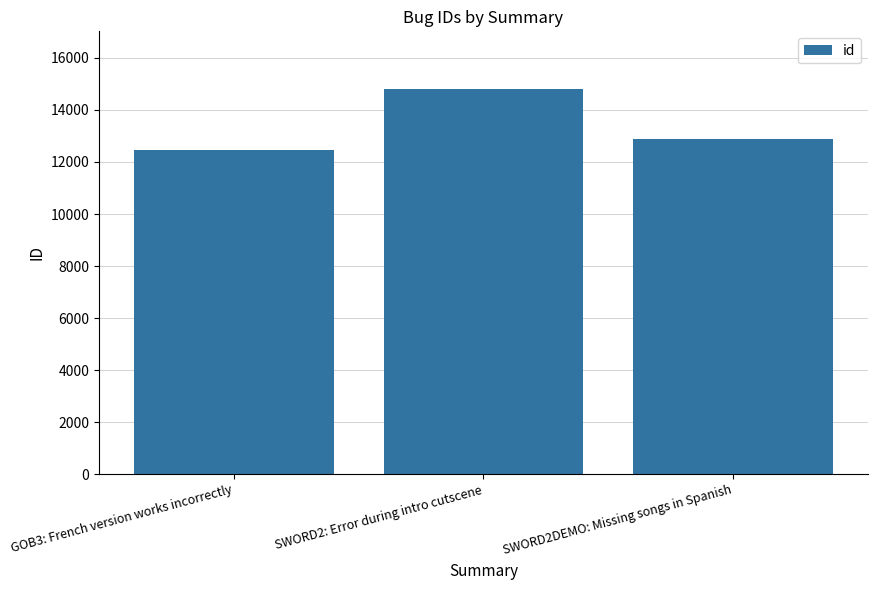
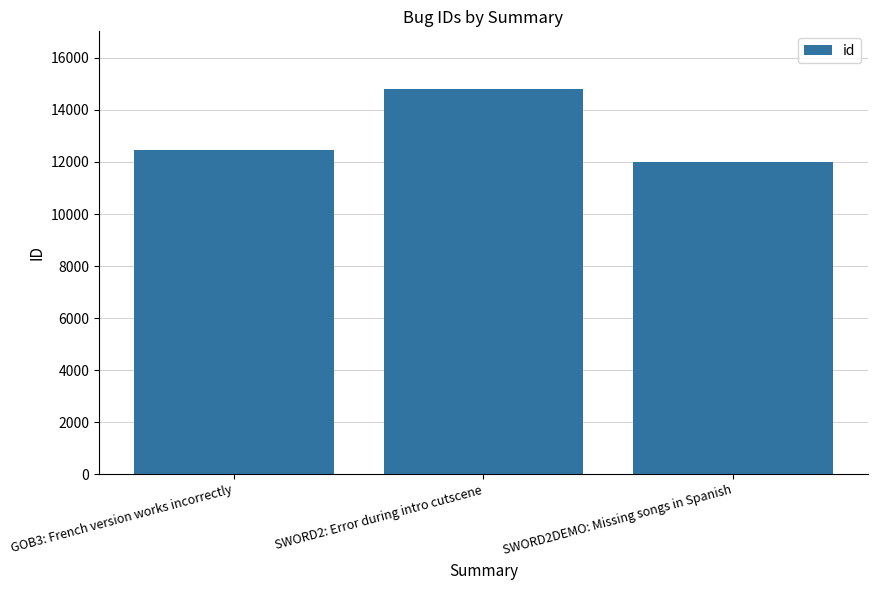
SWORD2DEMO: Missing songs in Spanish: 12900 -> 12000
